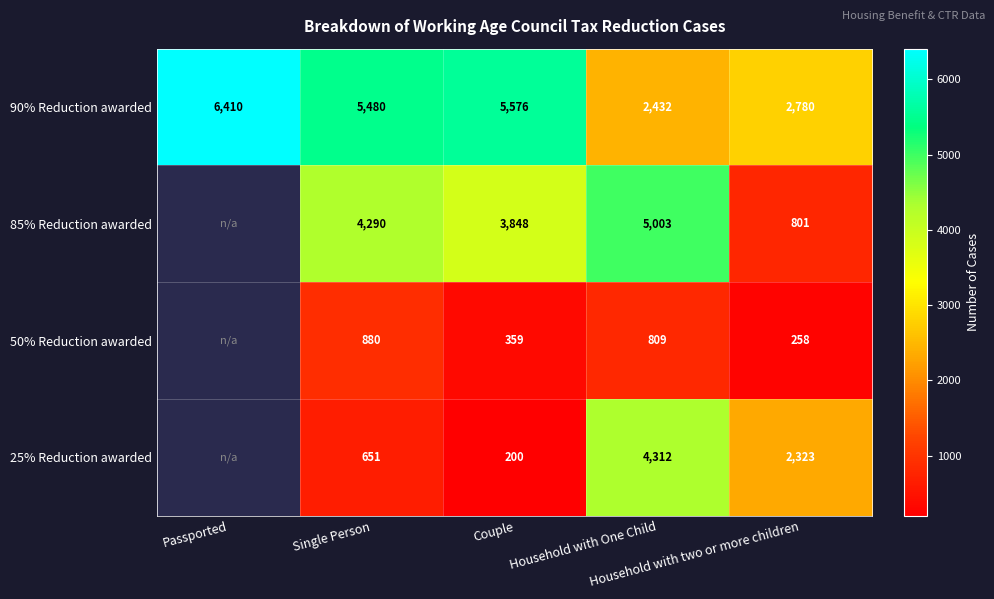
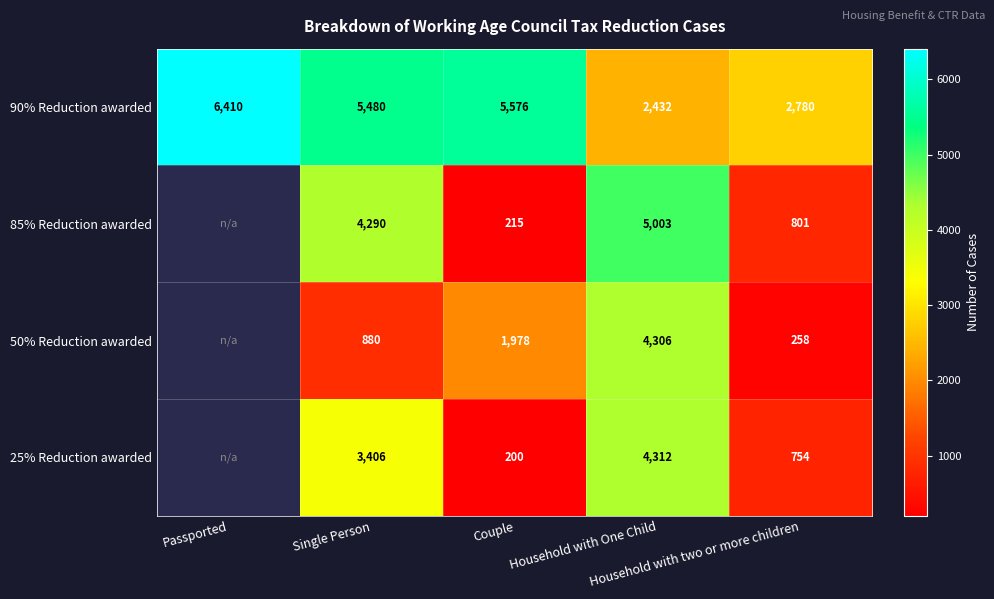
85% Reduction awarded, Couple: 3,848 -> 215
50% Reduction awarded, Couple: 359 -> 1,978
50% Reduction awarded, Household with One Child: 809 -> 4,306
25% Reduction awarded, Single Person: 651 -> 3,406
25% Reduction awarded, Household with two or more children: 2,323 -> 754
